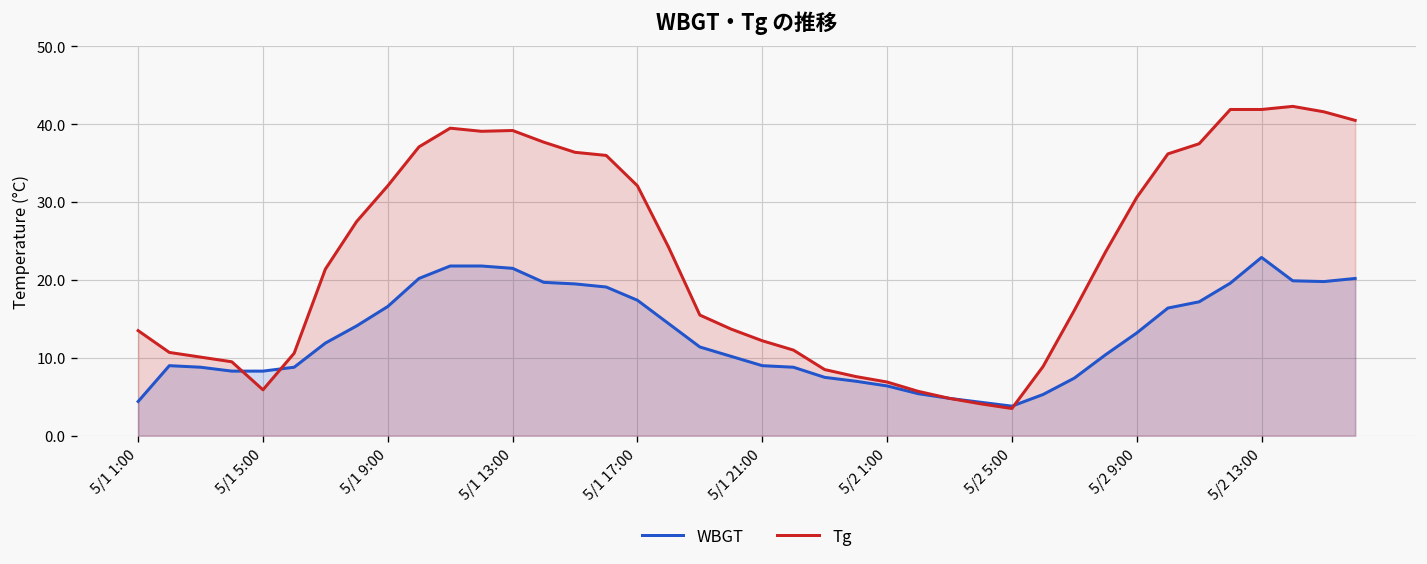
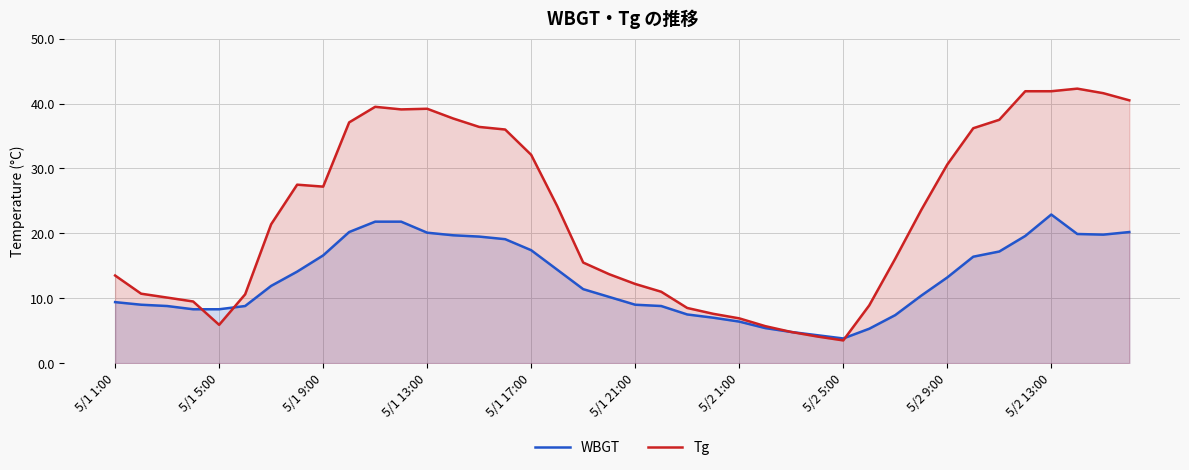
WBGT, 5/1 1:00: 4 -> 9
Tg, 5/1 9:00: 32 -> 27
WBGT, 5/1 13:00: 22 -> 20
